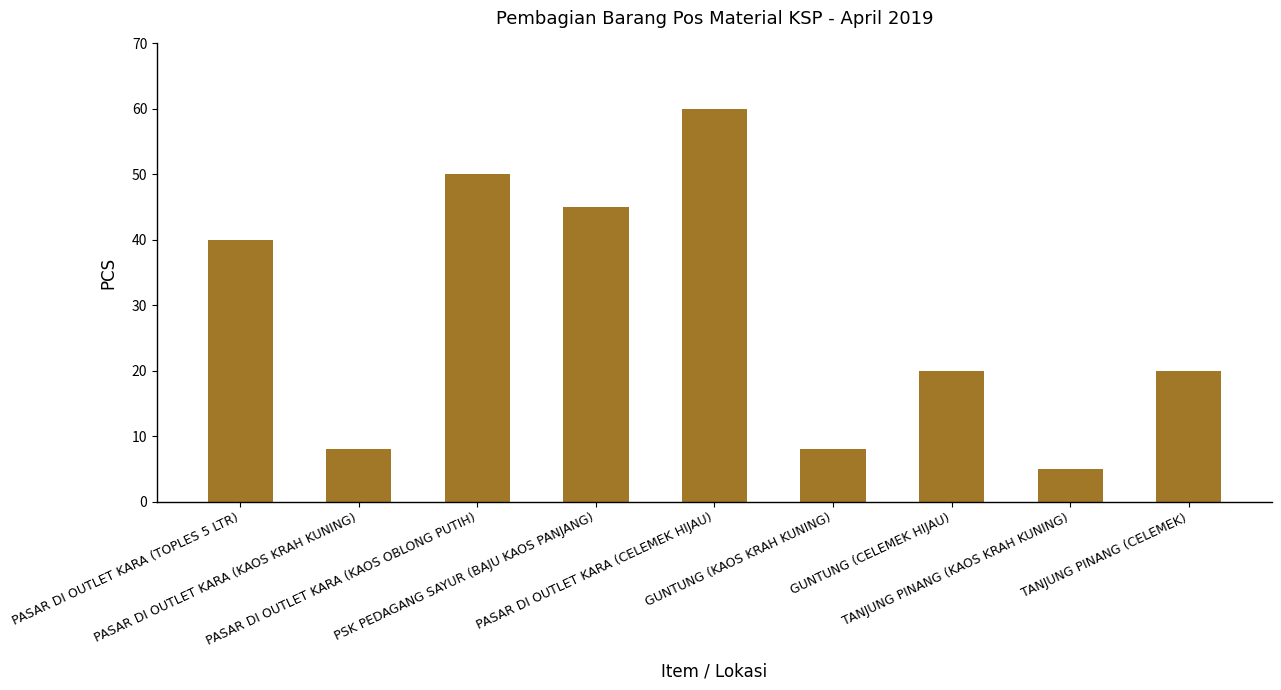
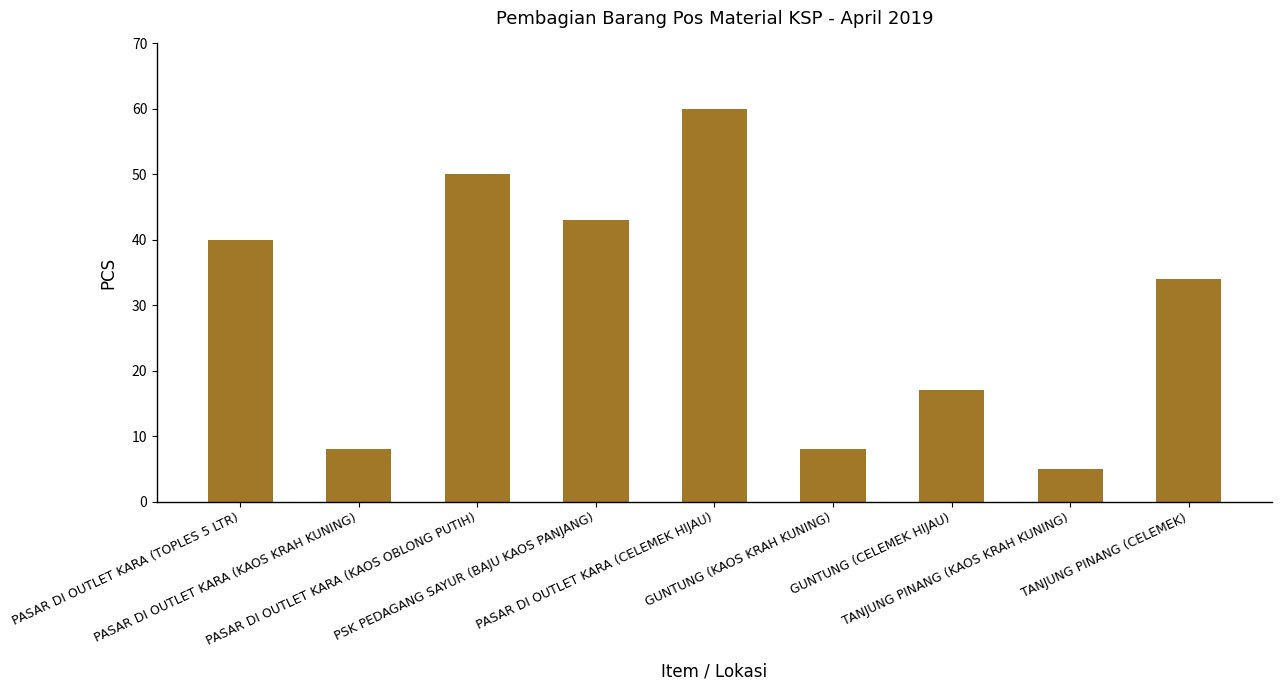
PSK PEDAGANG SAYUR (BAJU KAOS PANJANG): 45 -> 43
GUNTUNG (CELEMEK HIJAU): 20 -> 17
TANJUNG PINANG (CELEMEK): 20 -> 34
